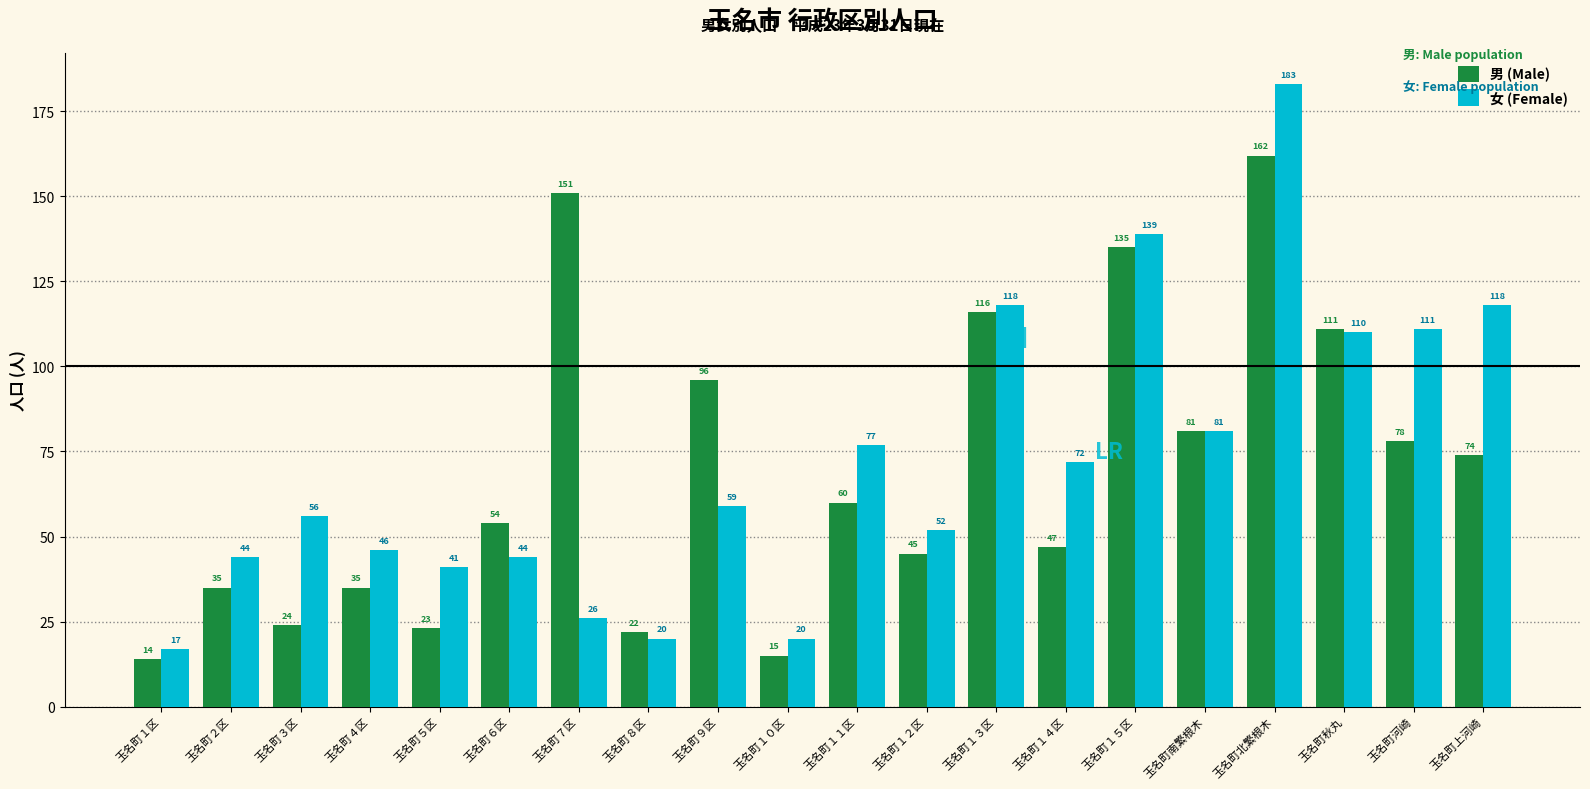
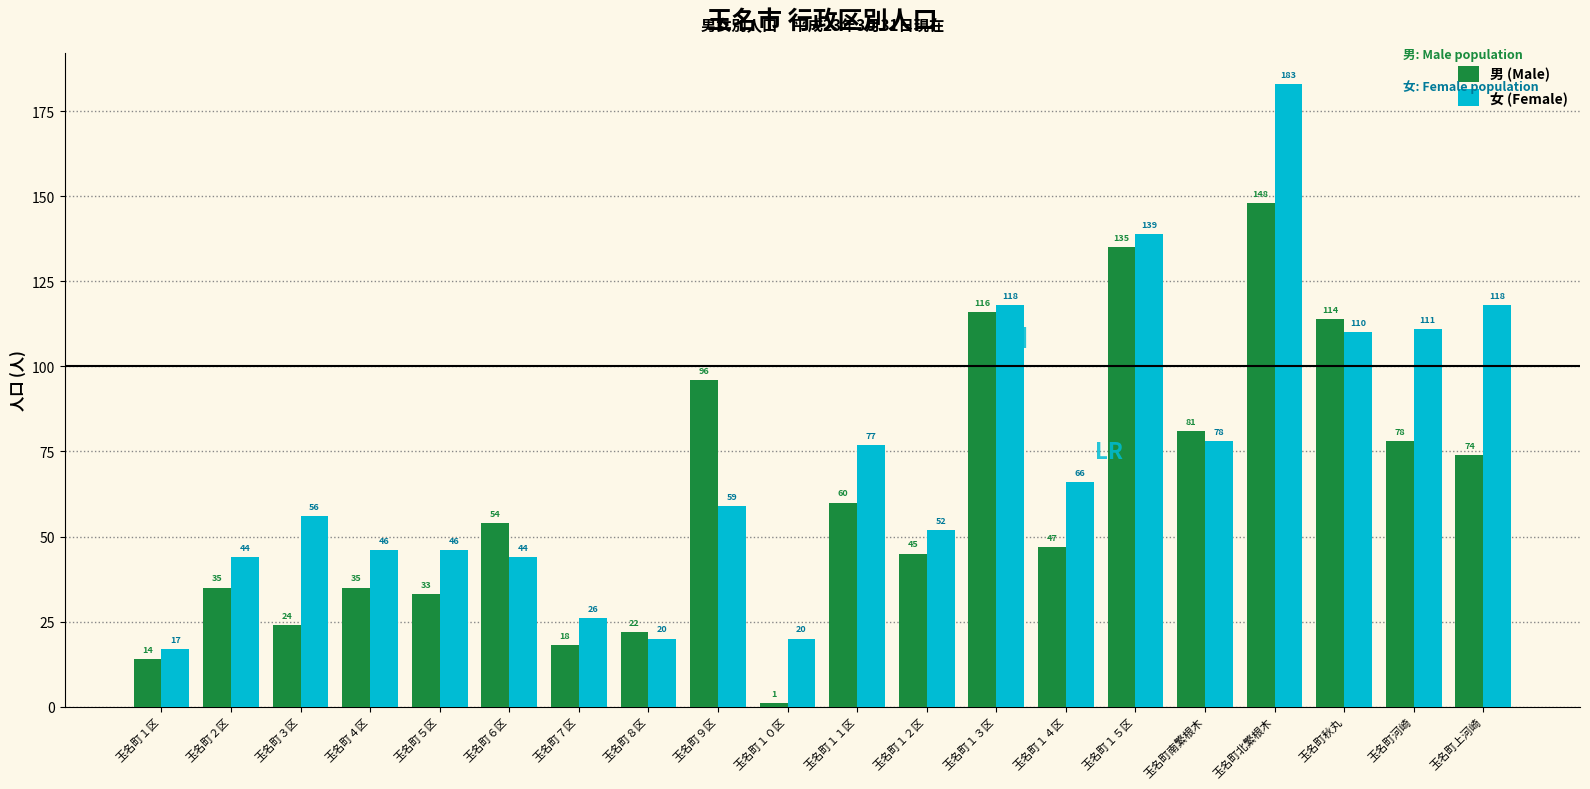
男 (Male), 玉名町５区: 23 -> 33
女 (Female), 玉名町５区: 41 -> 46
男 (Male), 玉名町７区: 151 -> 18
男 (Male), 玉名町１０区: 15 -> 1
女 (Female), 玉名町１４区: 72 -> 66
女 (Female), 玉名町南繁根木: 81 -> 78
男 (Male), 玉名町北繁根木: 162 -> 148
男 (Male), 玉名町秋丸: 111 -> 114
